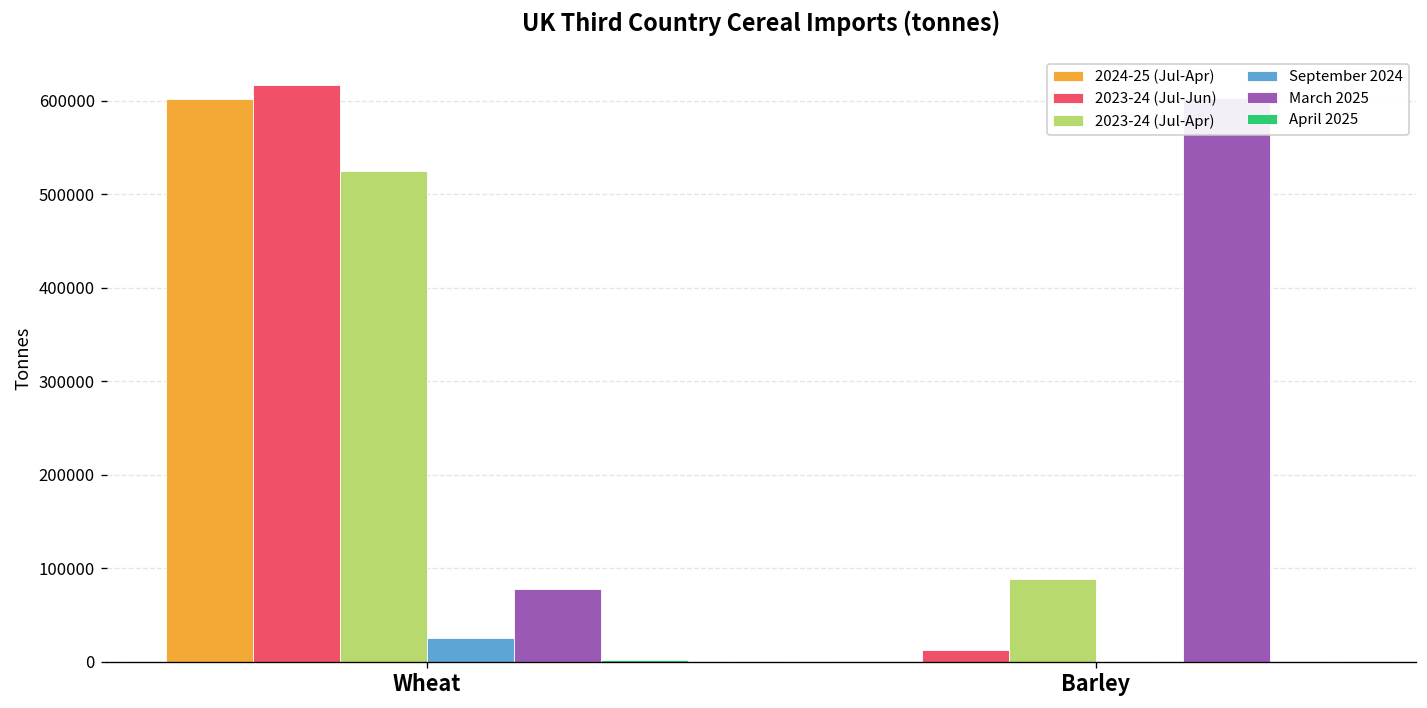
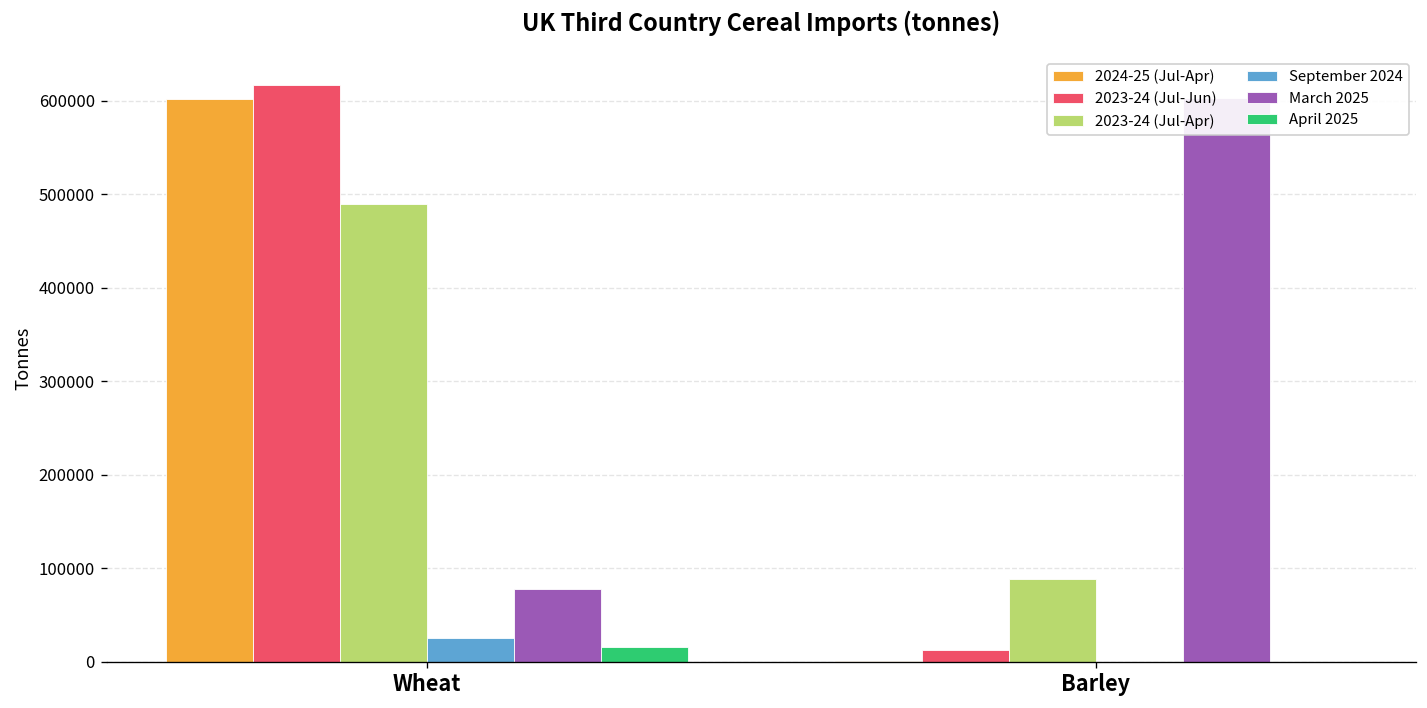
2023-24 (Jul-Apr), Wheat: 530000 -> 490000
April 2025, Wheat: 0 -> 20000
